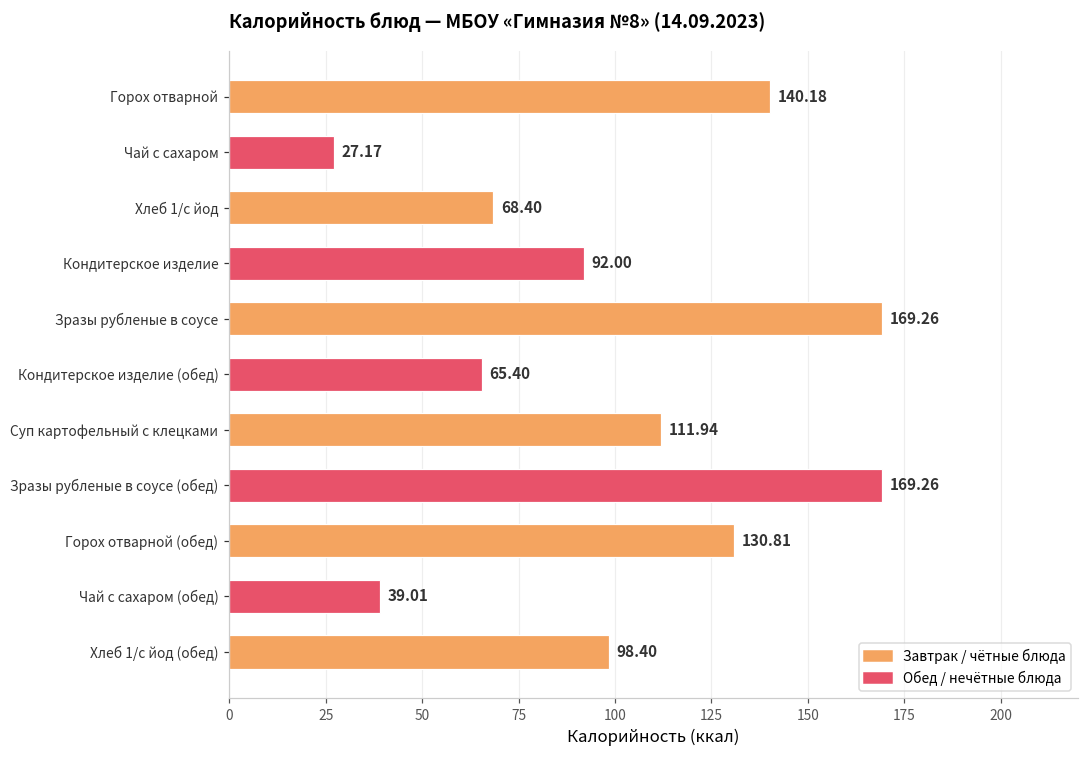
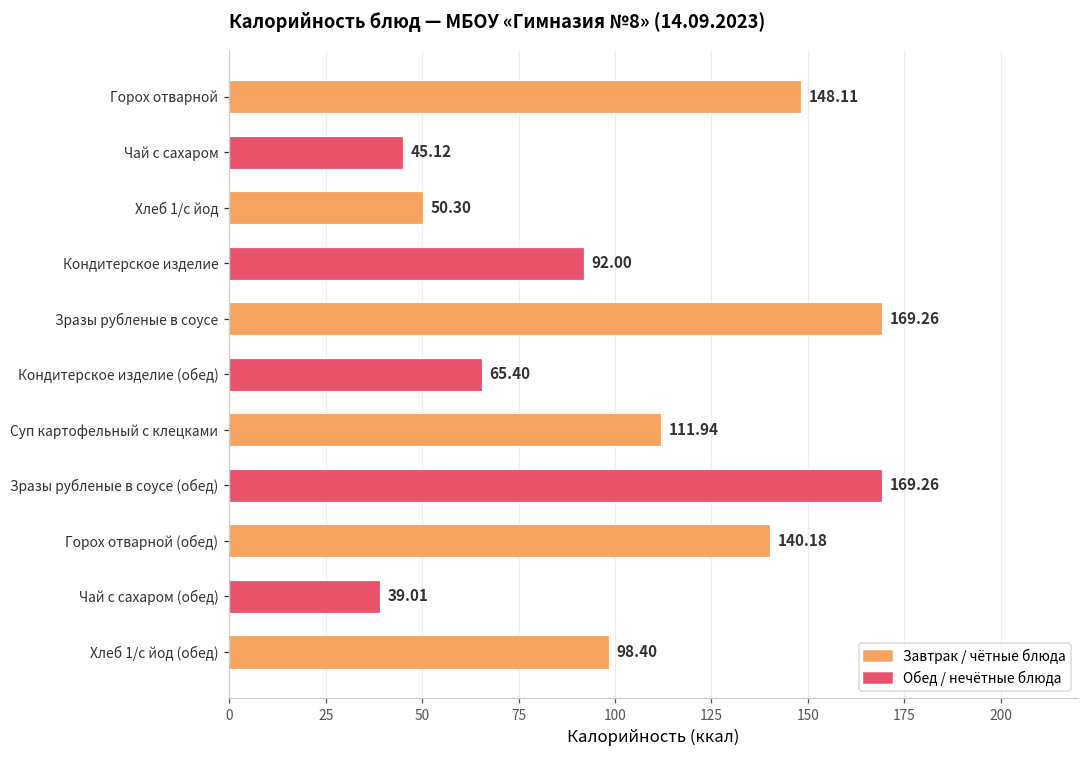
Горох отварной: 140.18 -> 148.11
Чай с сахаром: 27.17 -> 45.12
Хлеб 1/с йод: 68.40 -> 50.30
Горох отварной (обед): 130.81 -> 140.18
